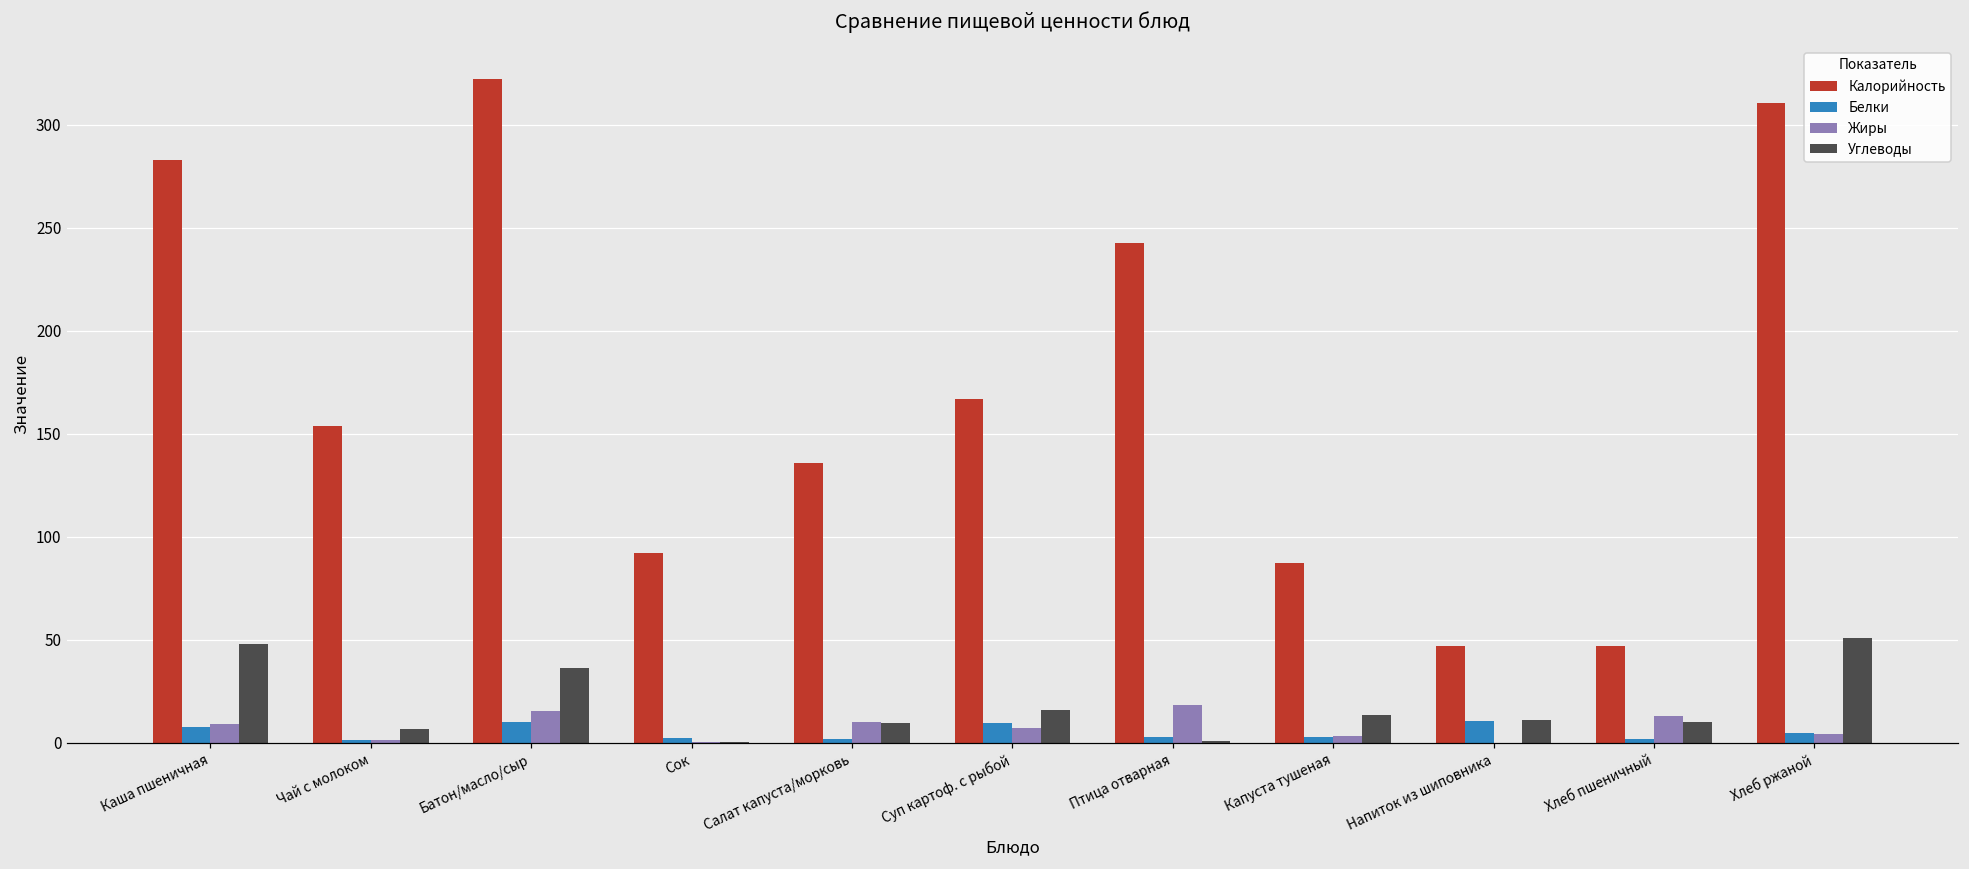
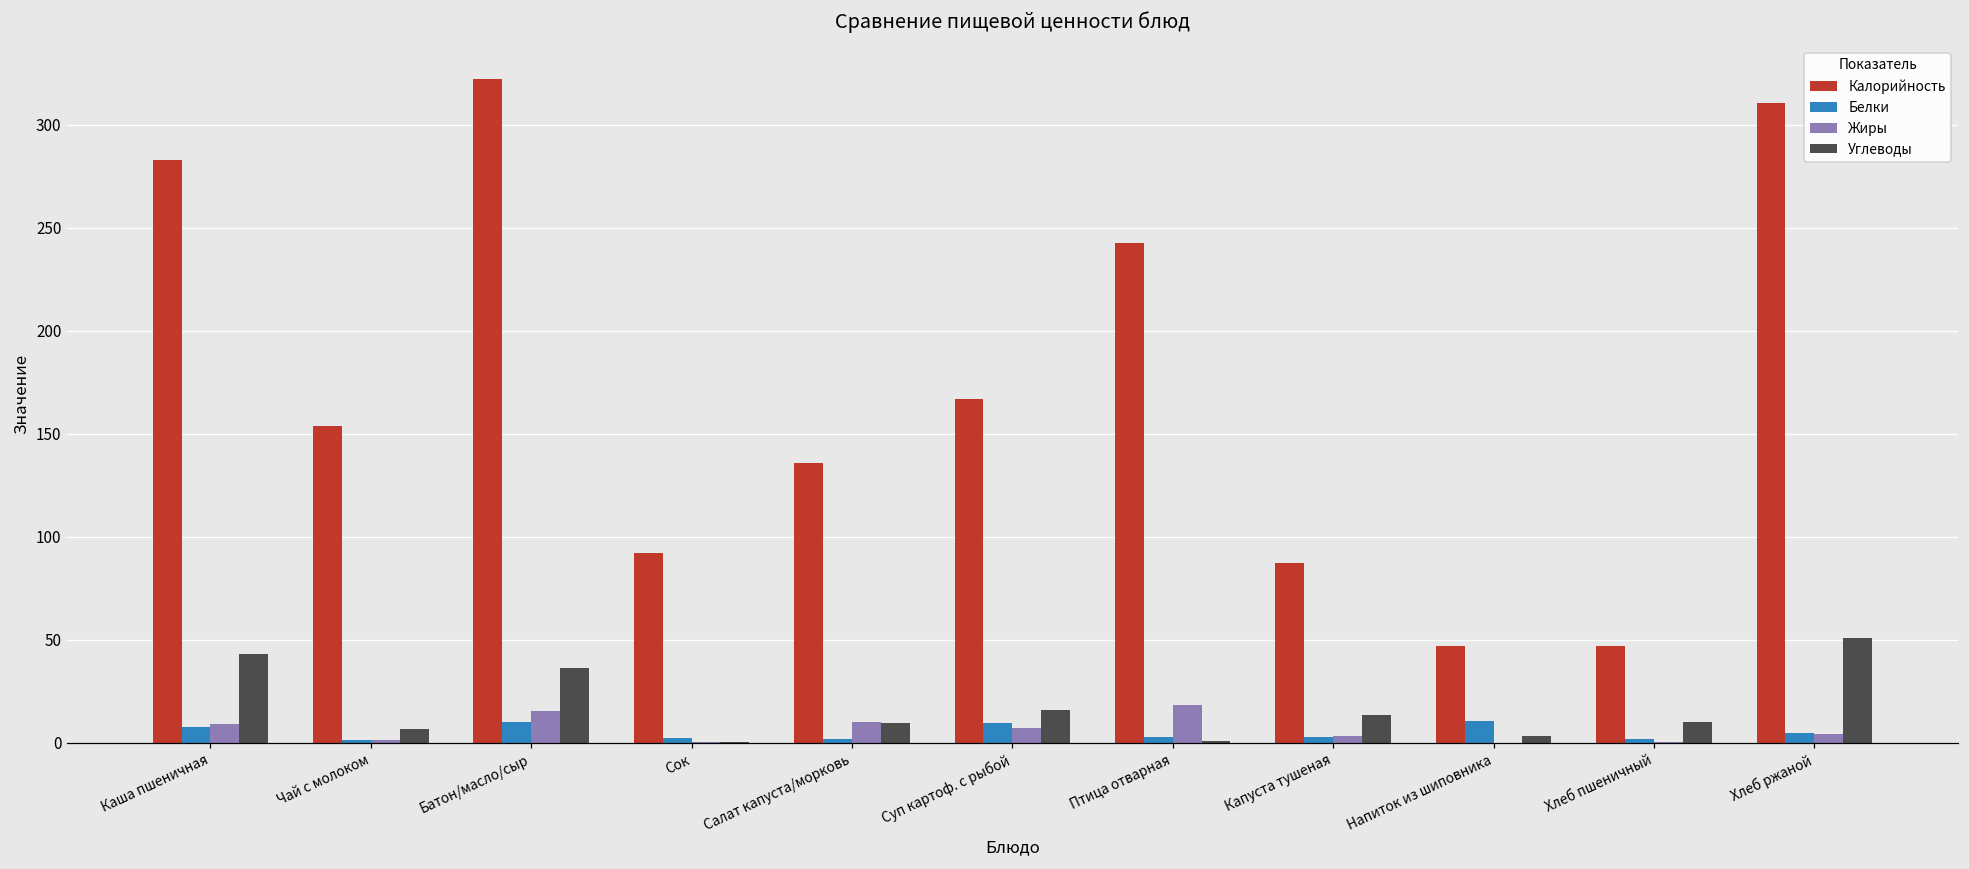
Углеводы, Каша пшеничная: 48 -> 43
Углеводы, Напиток из шиповника: 11 -> 3
Жиры, Хлеб пшеничный: 13 -> 0
